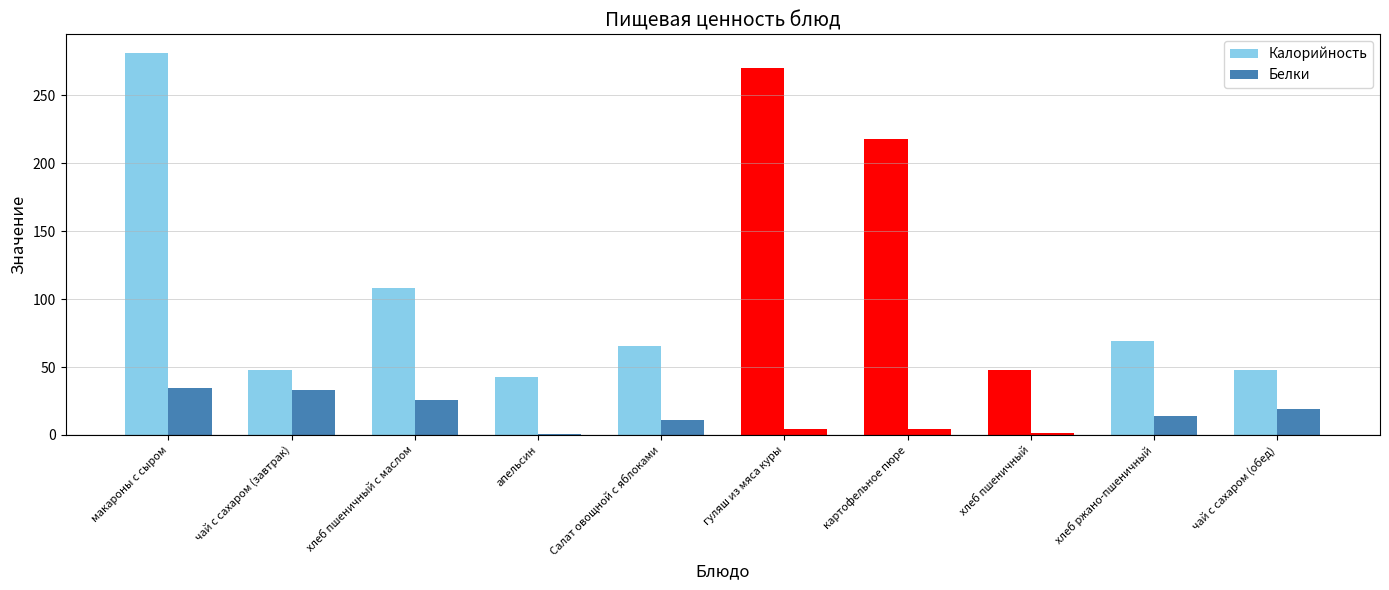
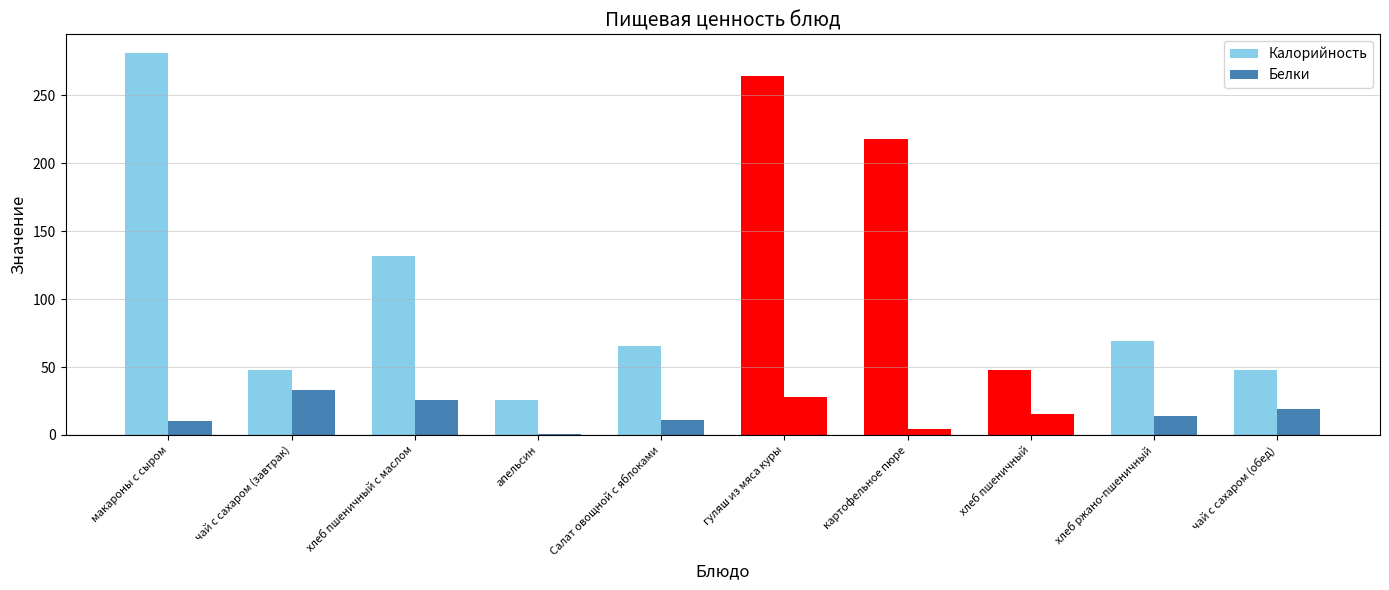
Белки, макароны с сыром: 35 -> 11
Калорийность, хлеб пшеничный с маслом: 108 -> 132
Калорийность, апельсин: 43 -> 26
Калорийность, гуляш из мяса куры: 270 -> 264
Белки, гуляш из мяса куры: 4 -> 28
Белки, хлеб пшеничный: 2 -> 16
